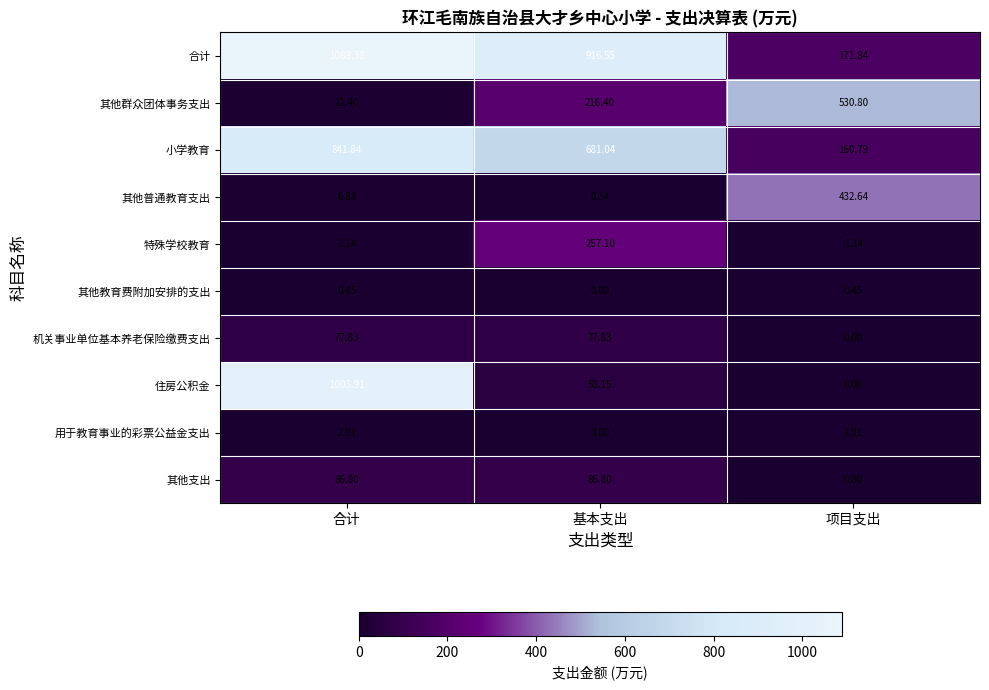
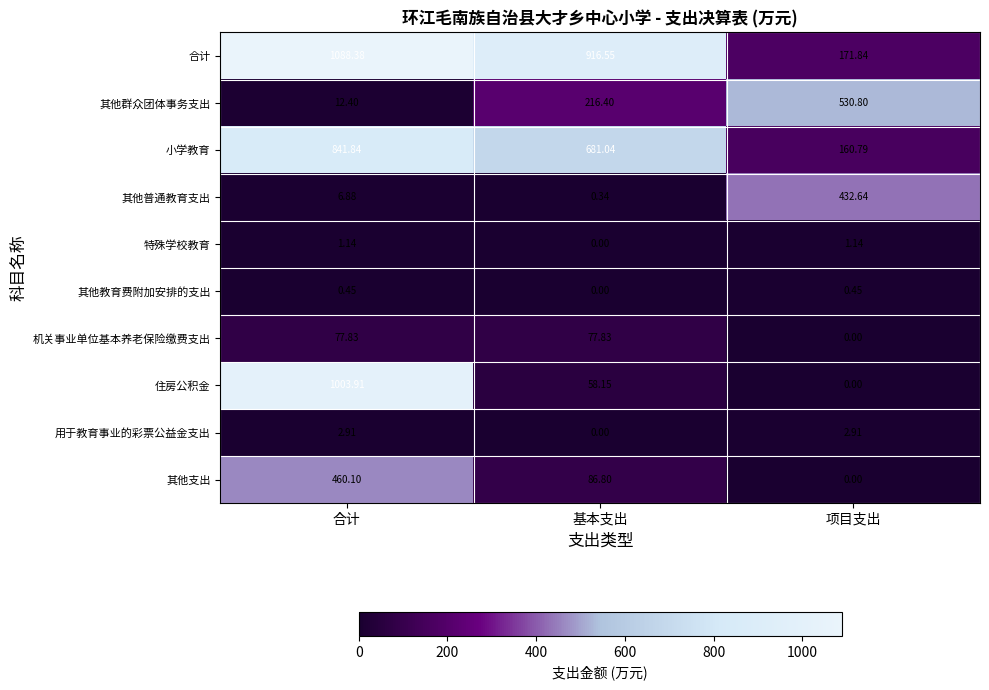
特殊学校教育, 基本支出: 257.10 -> 0.00
其他支出, 合计: 86.80 -> 460.10
